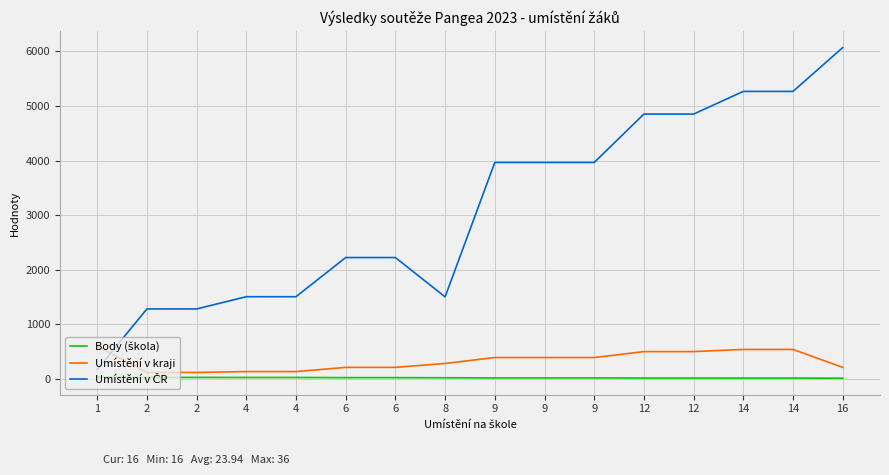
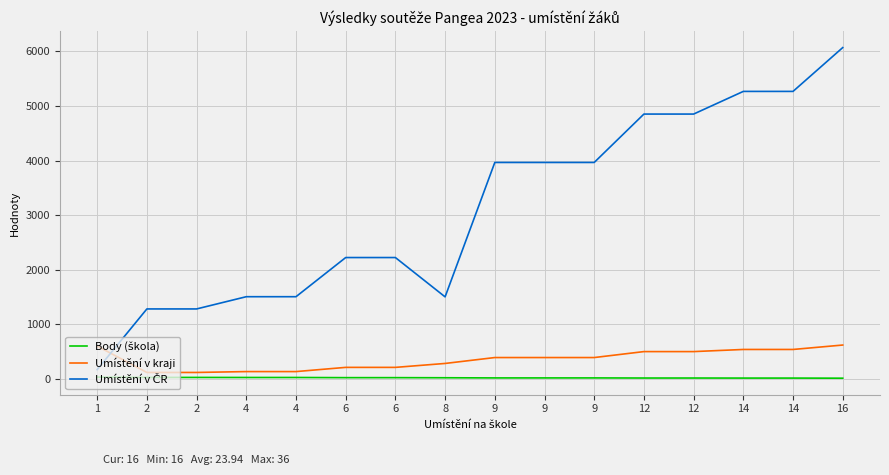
Umístění v kraji, 16: 200 -> 600
